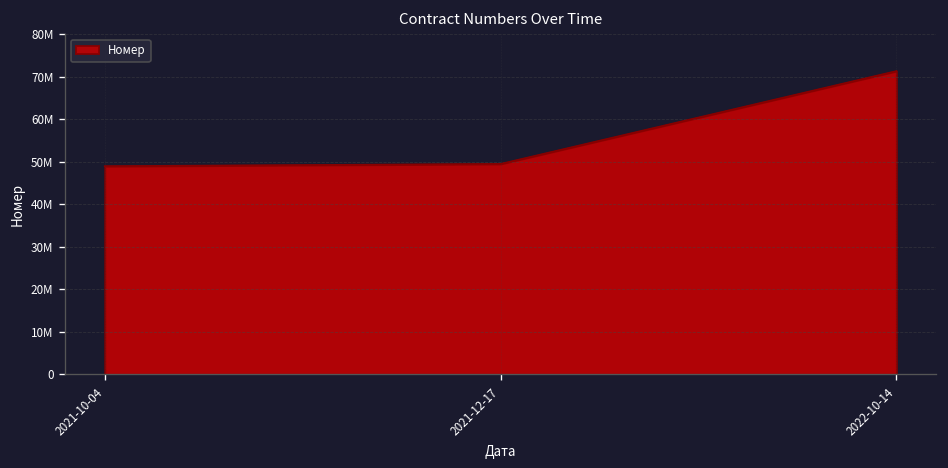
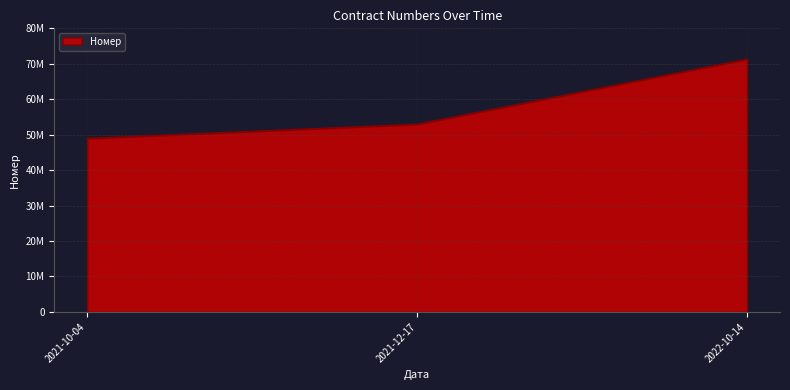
2021-12-17: 49000000 -> 53000000
